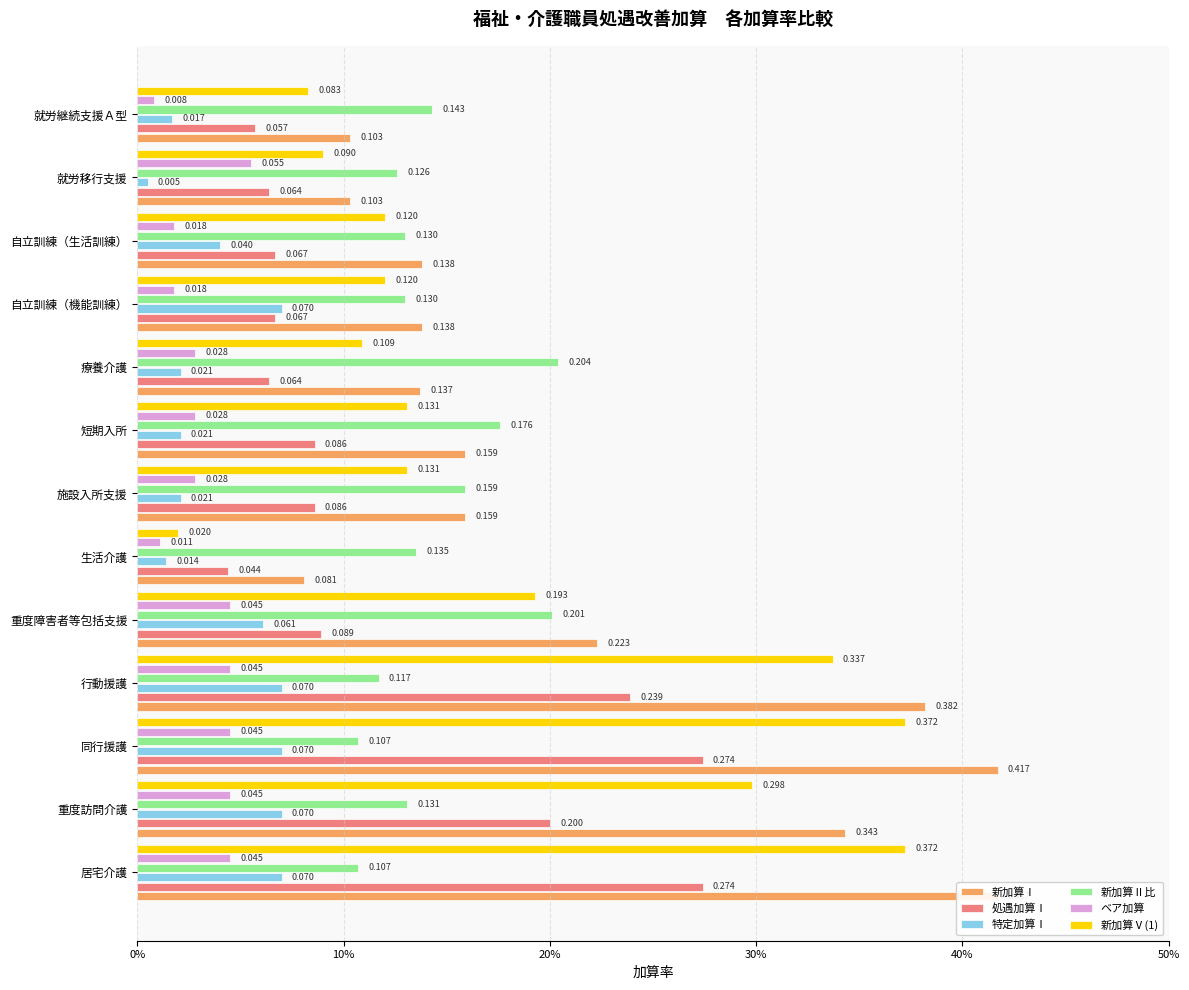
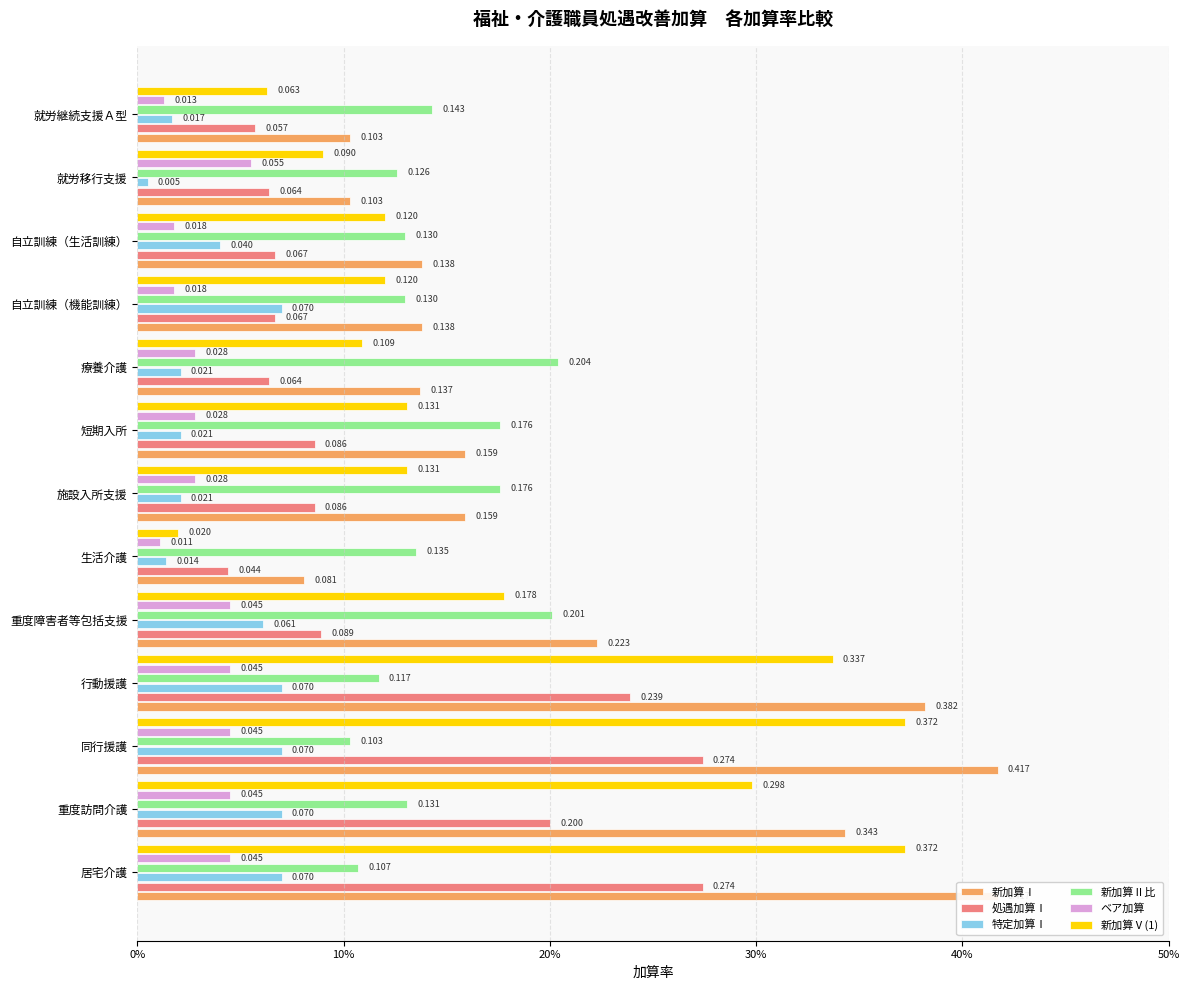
新加算Ⅴ(1), 就労継続支援Ａ型: 0.083 -> 0.063
ベア加算, 就労継続支援Ａ型: 0.008 -> 0.013
新加算Ⅱ比, 施設入所支援: 0.159 -> 0.176
新加算Ⅴ(1), 重度障害者等包括支援: 0.193 -> 0.178
新加算Ⅱ比, 同行援護: 0.107 -> 0.103
